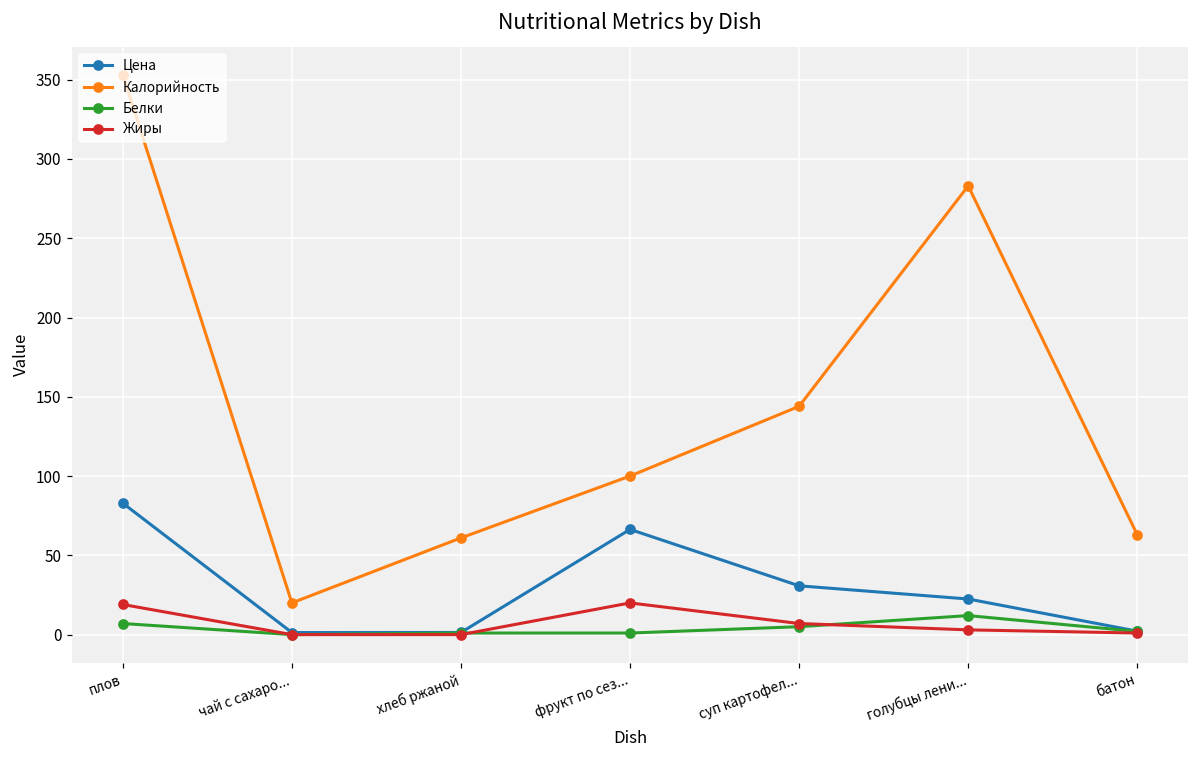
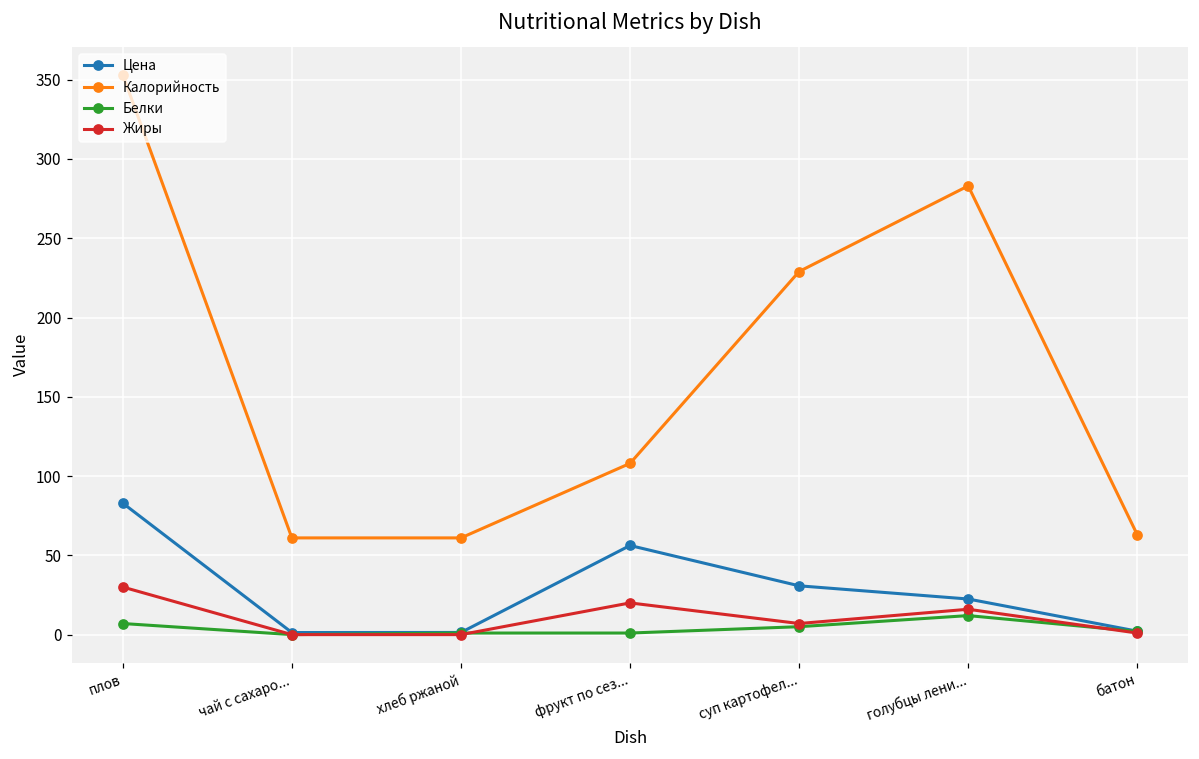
Жиры, плов: 19 -> 30
Калорийность, чай с сахаро...: 20 -> 61
Цена, фрукт по сез...: 66 -> 56
Калорийность, фрукт по сез...: 100 -> 108
Калорийность, суп картофел...: 144 -> 229
Жиры, голубцы лени...: 3 -> 16
